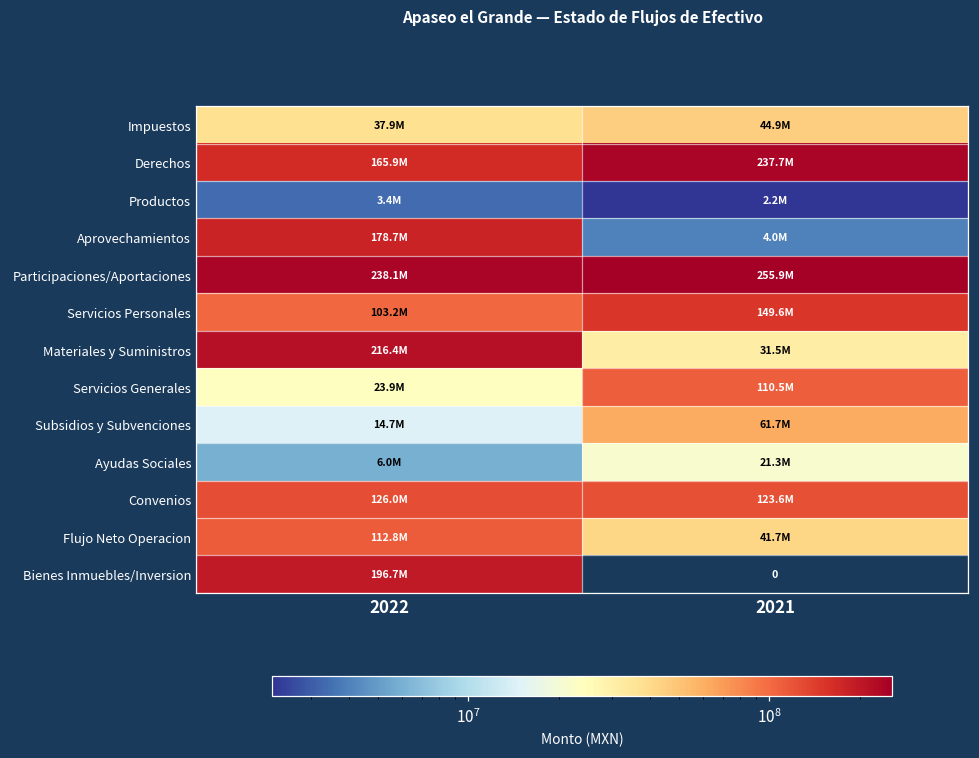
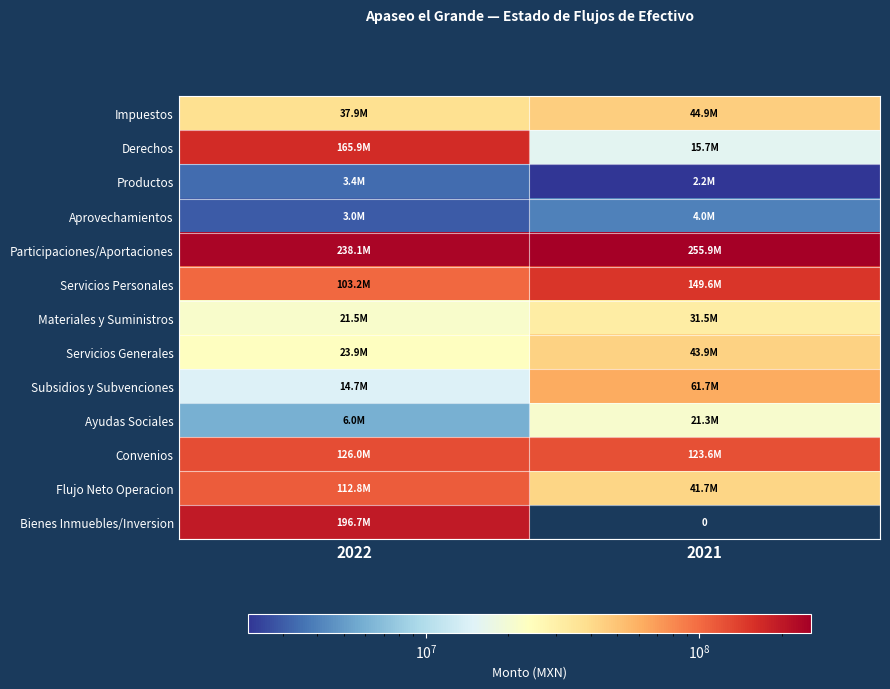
Derechos, 2021: 237.7M -> 15.7M
Aprovechamientos, 2022: 178.7M -> 3.0M
Materiales y Suministros, 2022: 216.4M -> 21.5M
Servicios Generales, 2021: 110.5M -> 43.9M
